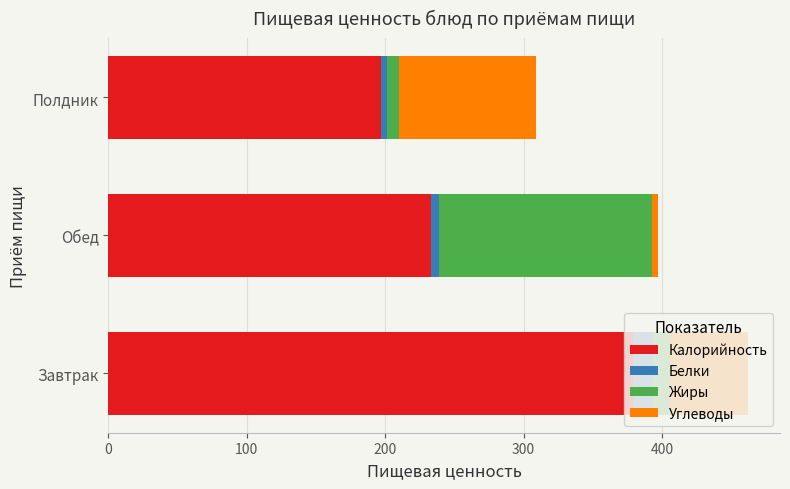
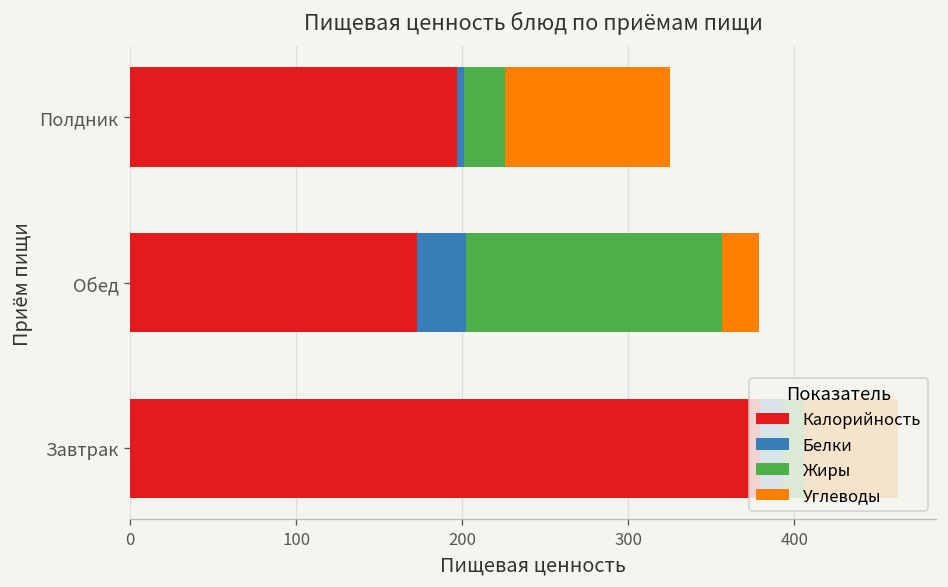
Жиры, Полдник: 8 -> 25
Калорийность, Обед: 233 -> 173
Белки, Обед: 6 -> 29
Углеводы, Обед: 4 -> 23
